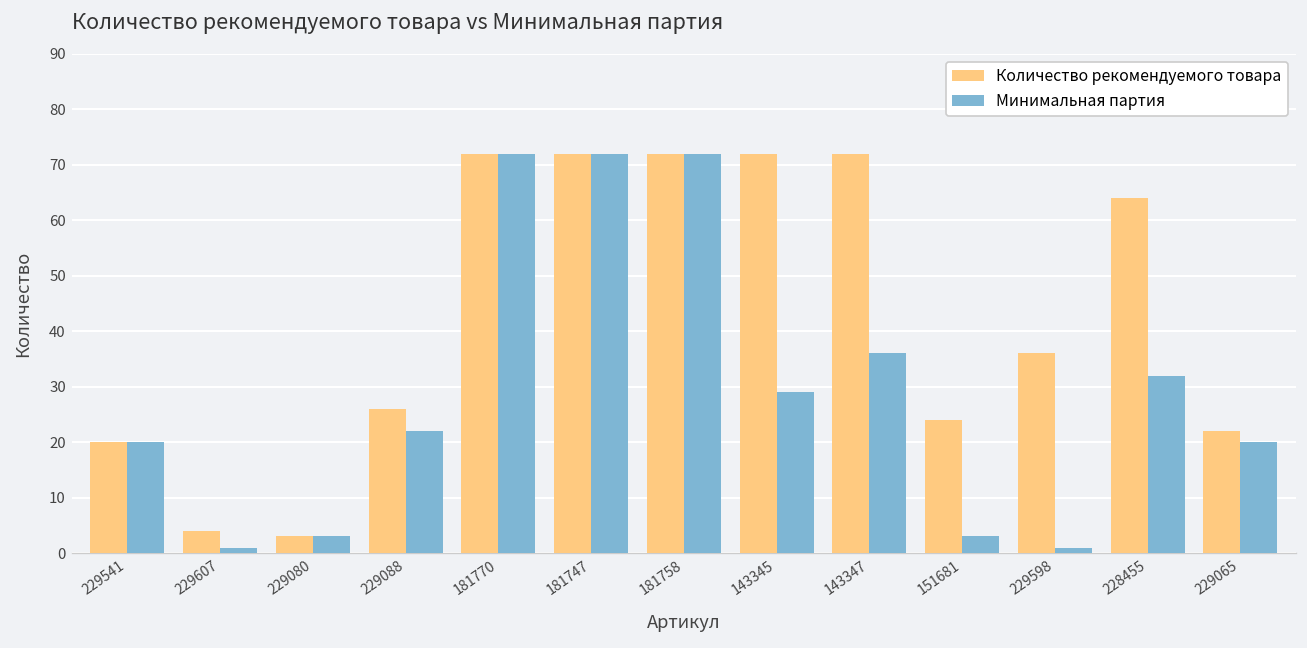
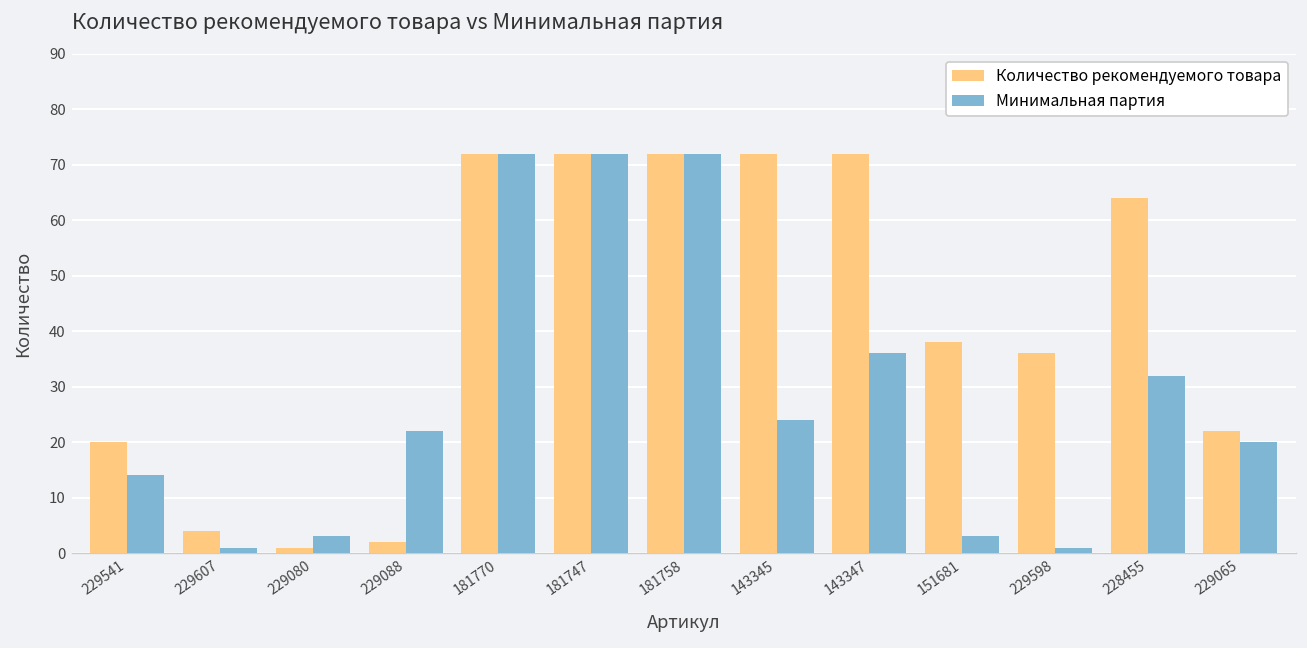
Минимальная партия, 229541: 20 -> 14
Количество рекомендуемого товара, 229080: 3 -> 1
Количество рекомендуемого товара, 229088: 26 -> 2
Минимальная партия, 143345: 29 -> 24
Количество рекомендуемого товара, 151681: 24 -> 38
